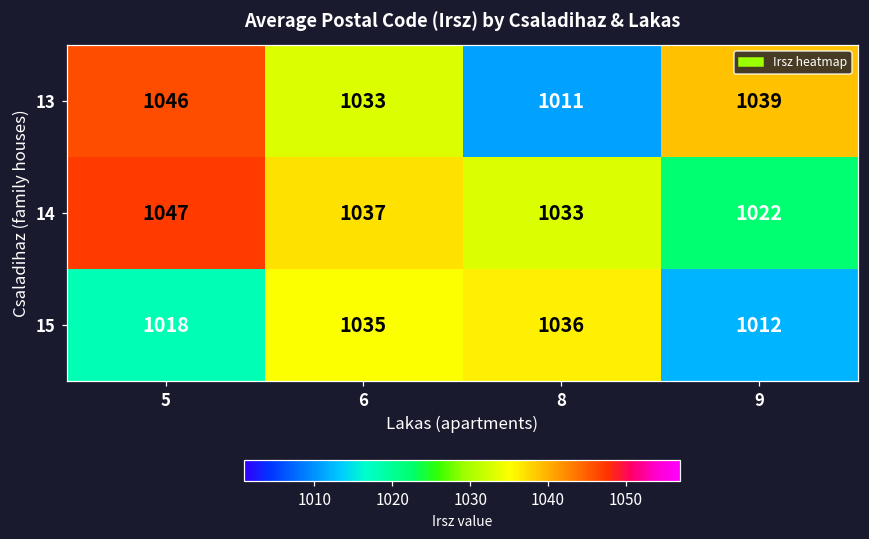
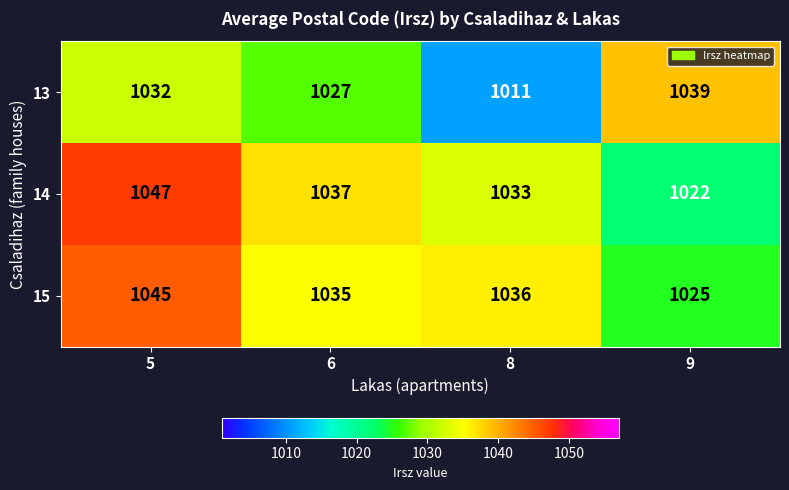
13, 5: 1046 -> 1032
13, 6: 1033 -> 1027
15, 5: 1018 -> 1045
15, 9: 1012 -> 1025
